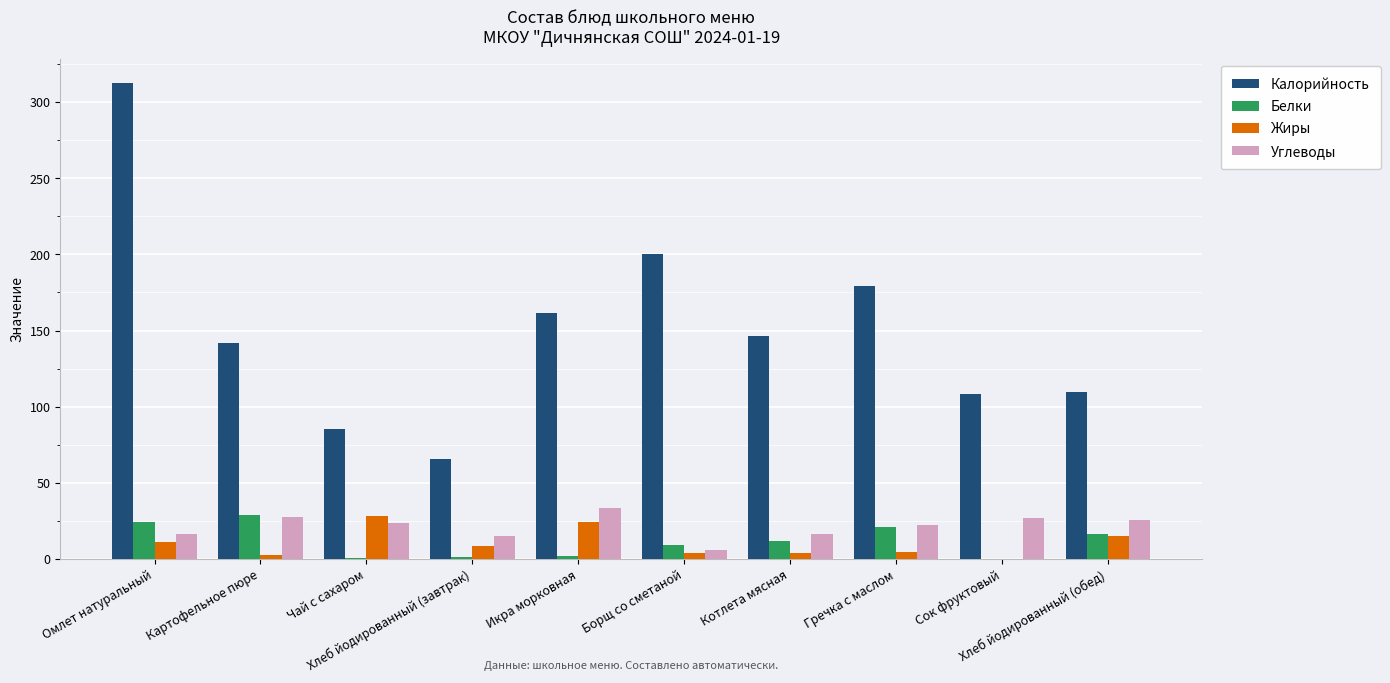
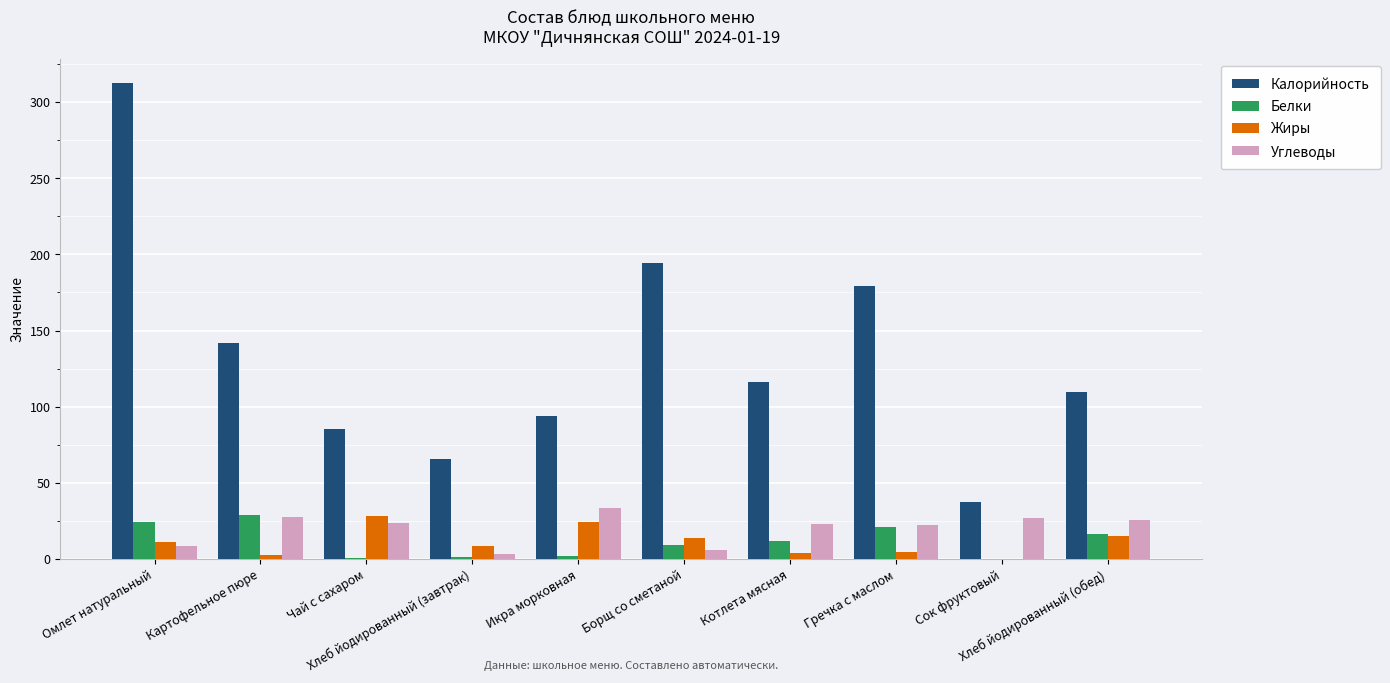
Углеводы, Омлет натуральный: 16 -> 9
Углеводы, Хлеб йодированный (завтрак): 15 -> 3
Калорийность, Икра морковная: 162 -> 94
Калорийность, Борщ со сметаной: 200 -> 195
Жиры, Борщ со сметаной: 4 -> 14
Калорийность, Котлета мясная: 147 -> 116
Углеводы, Котлета мясная: 17 -> 23
Калорийность, Сок фруктовый: 108 -> 37
